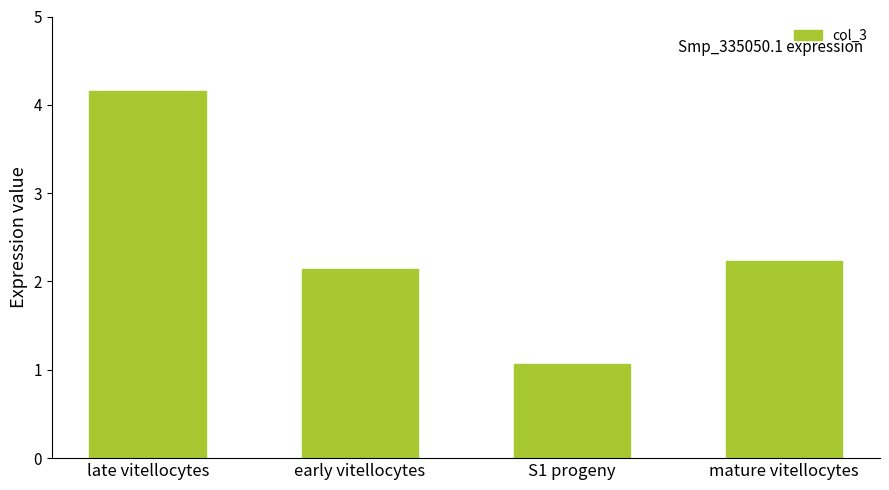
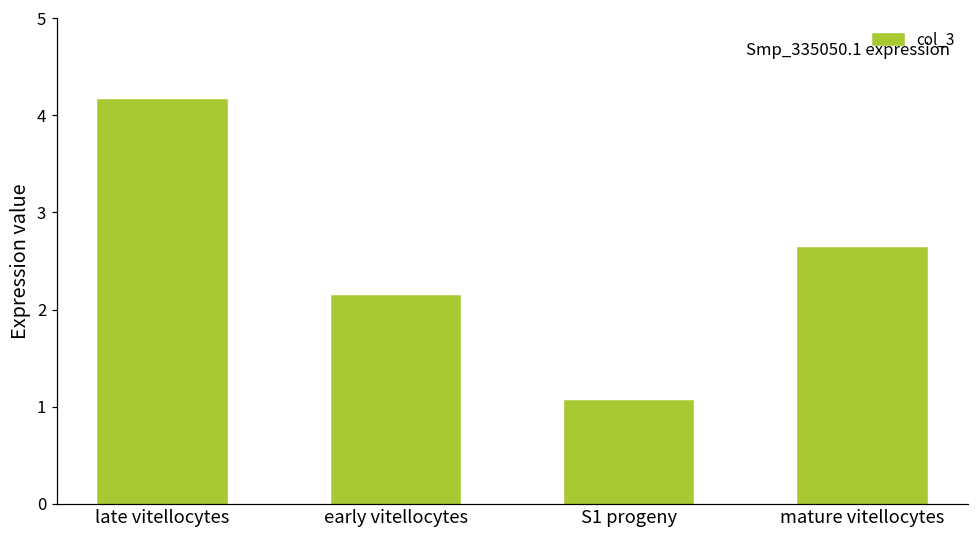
mature vitellocytes: 2.2 -> 2.6
